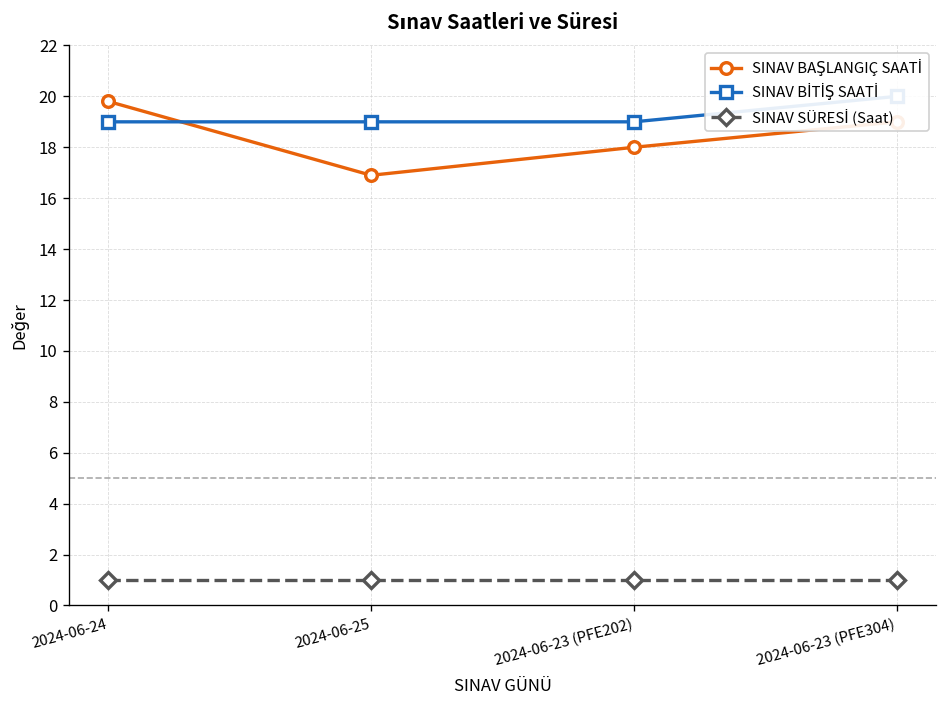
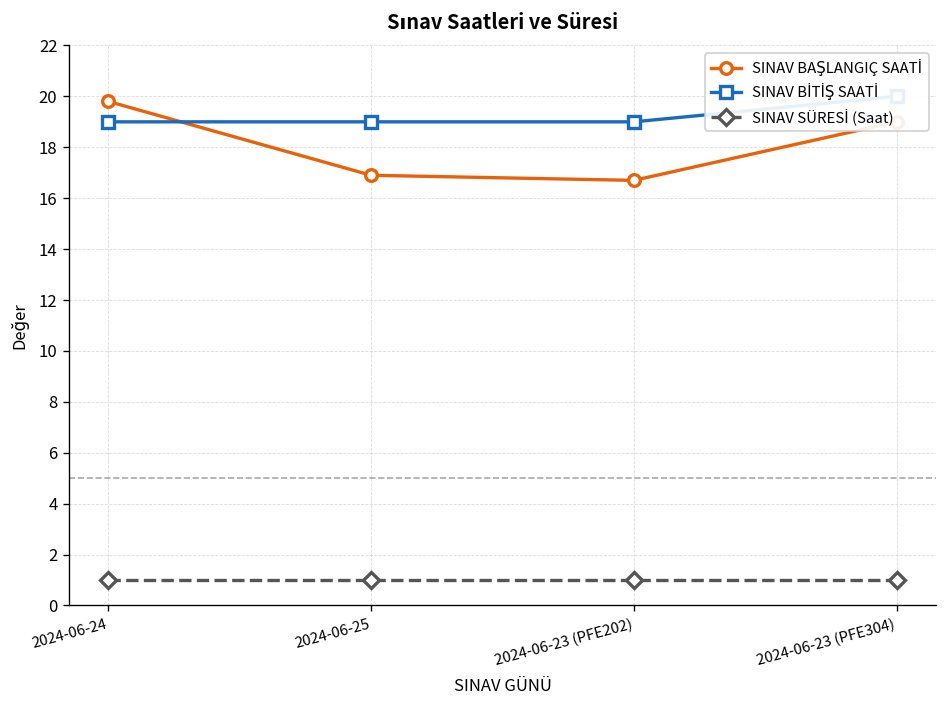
SINAV BAŞLANGIÇ SAATİ, 2024-06-23 (PFE202): 18.0 -> 16.7
